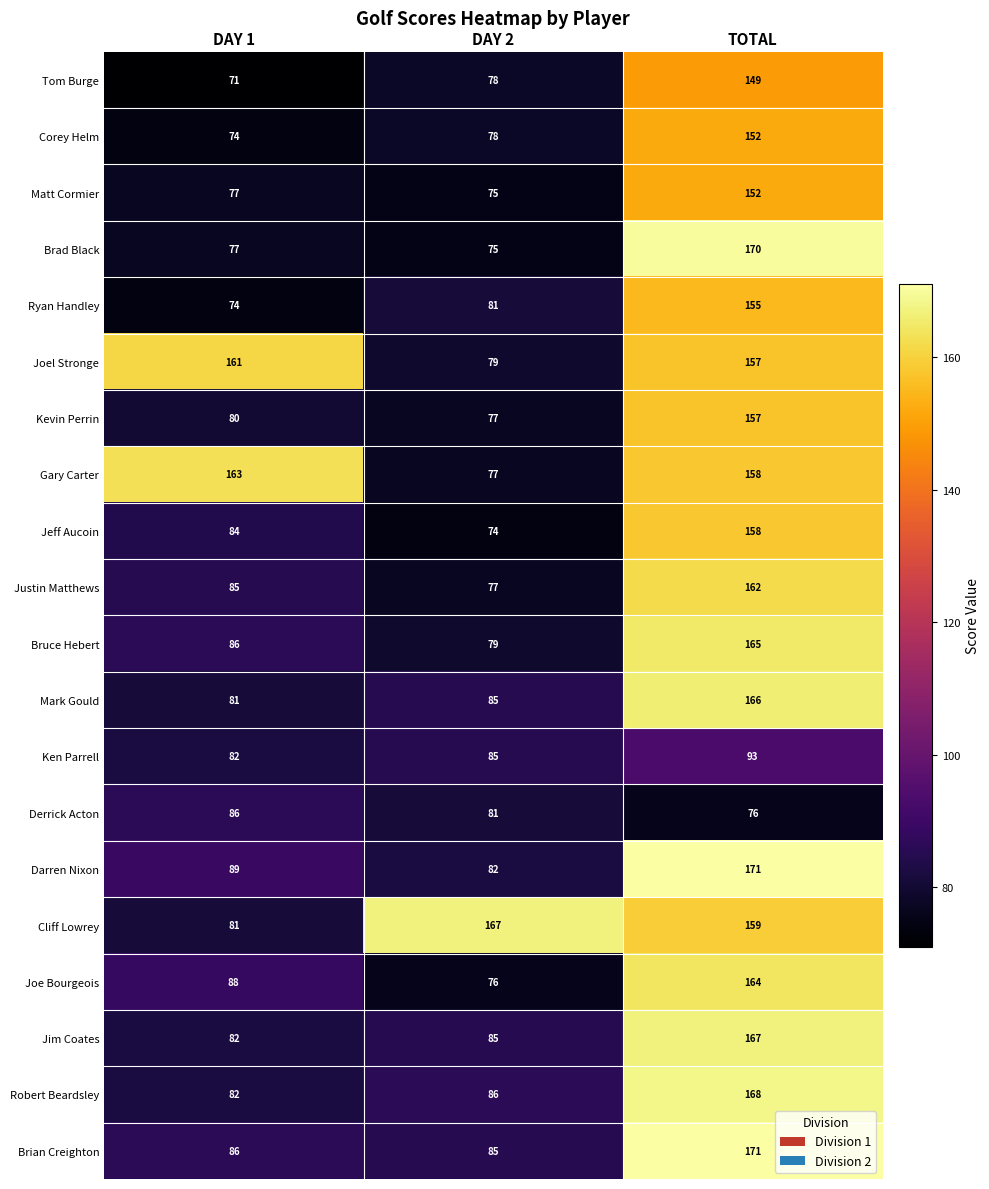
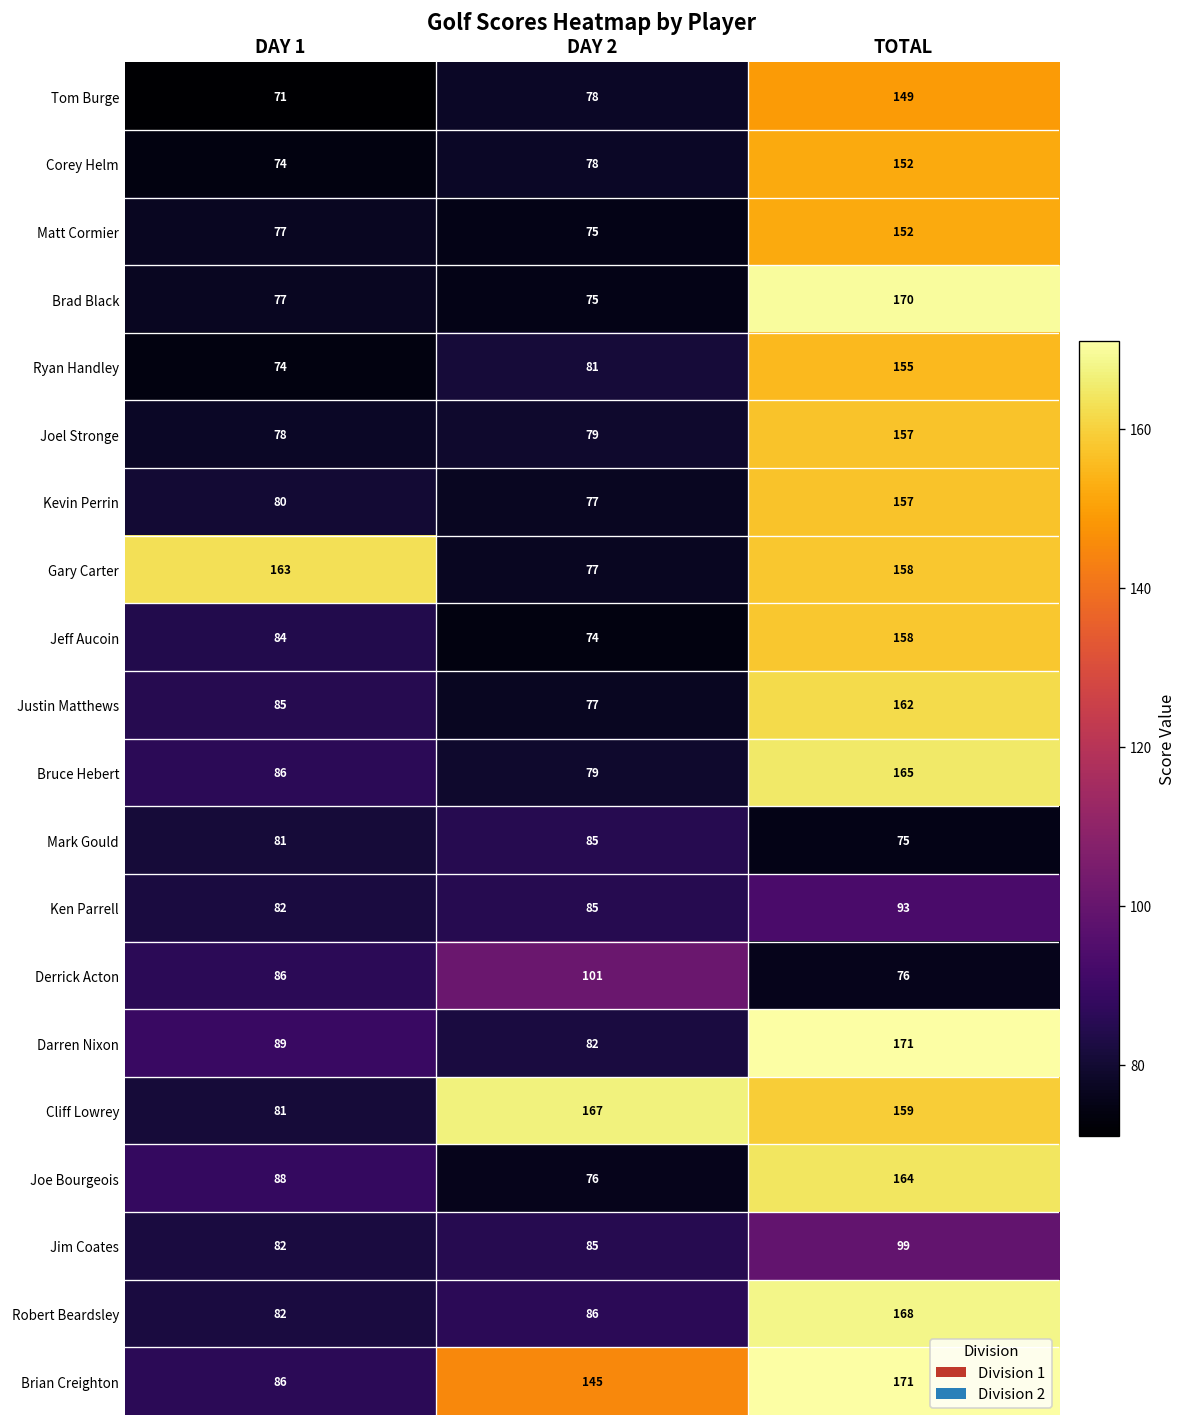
Joel Stronge, DAY 1: 161 -> 78
Mark Gould, TOTAL: 166 -> 75
Derrick Acton, DAY 2: 81 -> 101
Jim Coates, TOTAL: 167 -> 99
Brian Creighton, DAY 2: 85 -> 145
